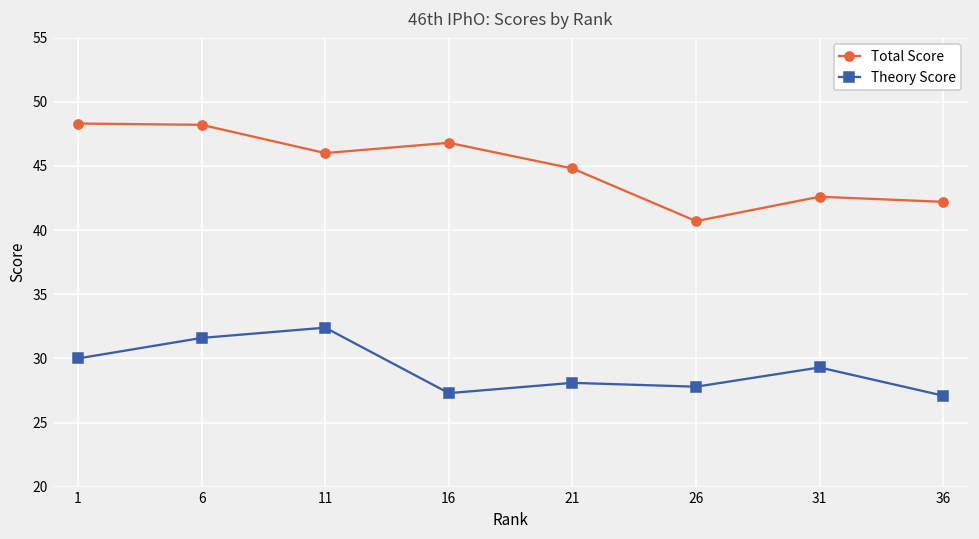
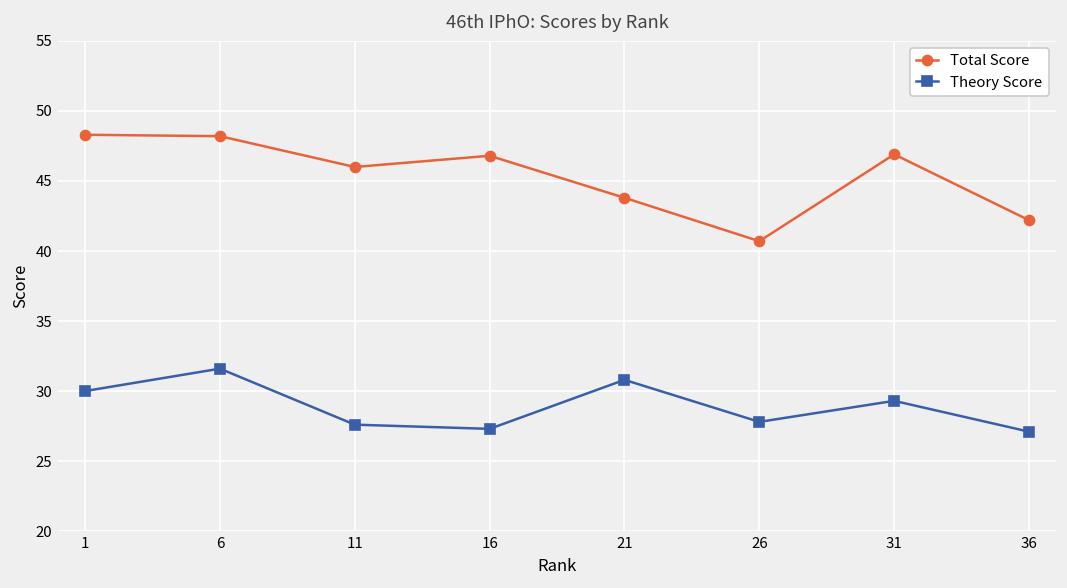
Theory Score, 11: 32.4 -> 27.6
Total Score, 21: 44.8 -> 43.8
Theory Score, 21: 28.1 -> 30.8
Total Score, 31: 42.6 -> 46.9
